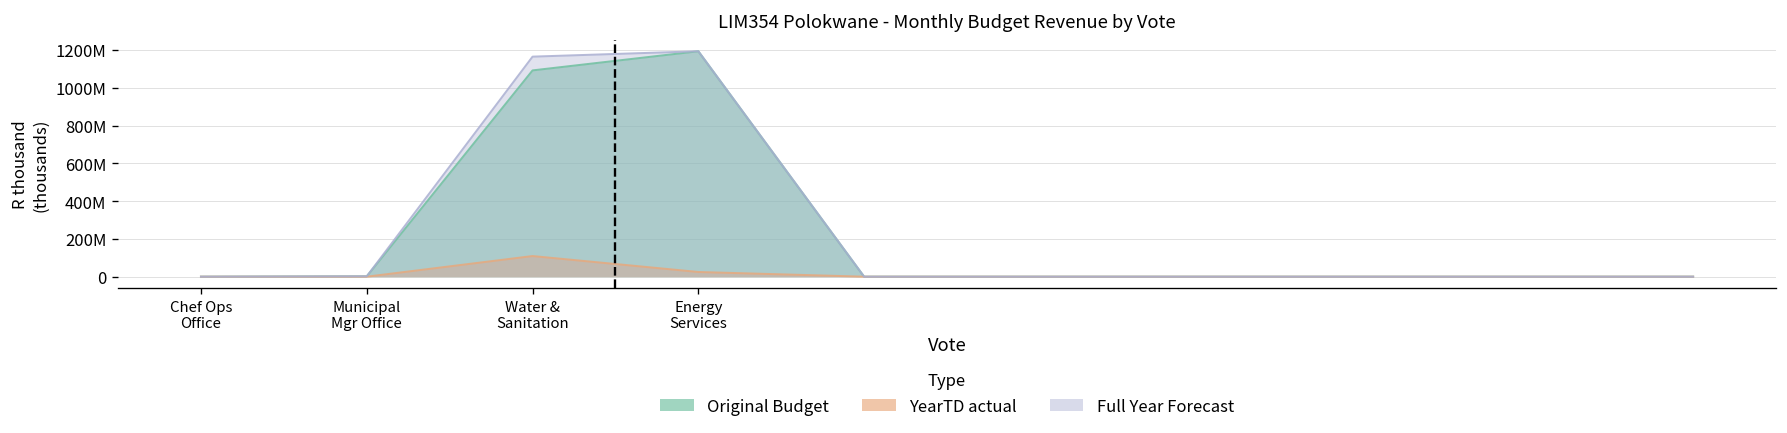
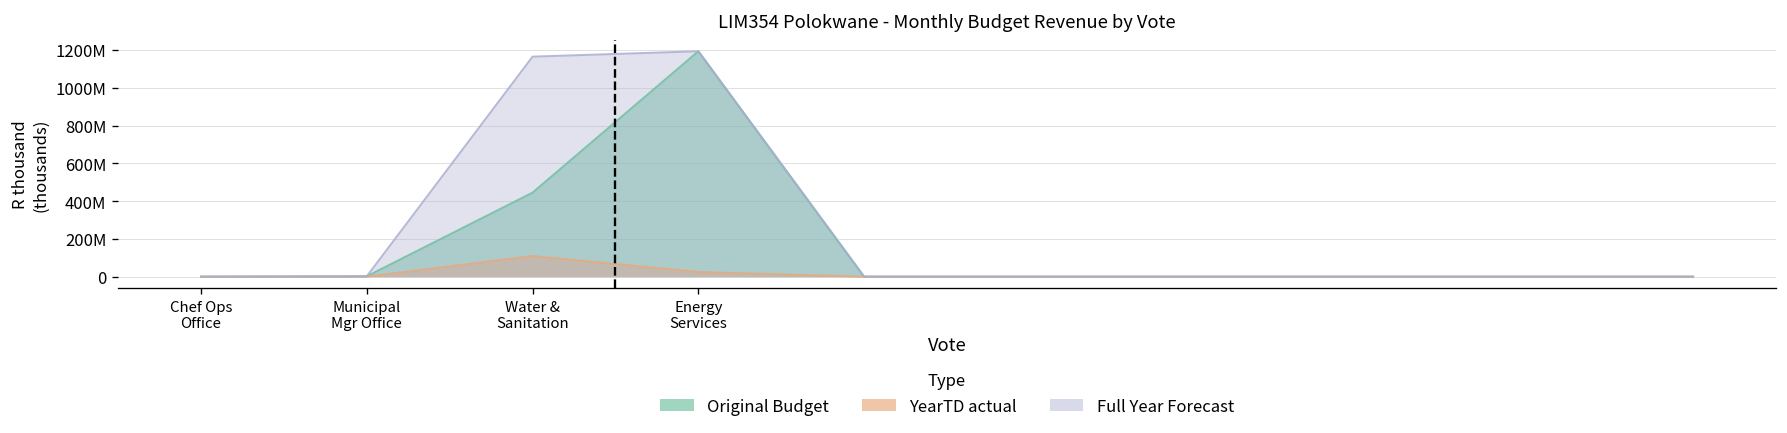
Original Budget, Water & Sanitation: 1090000000 -> 440000000
